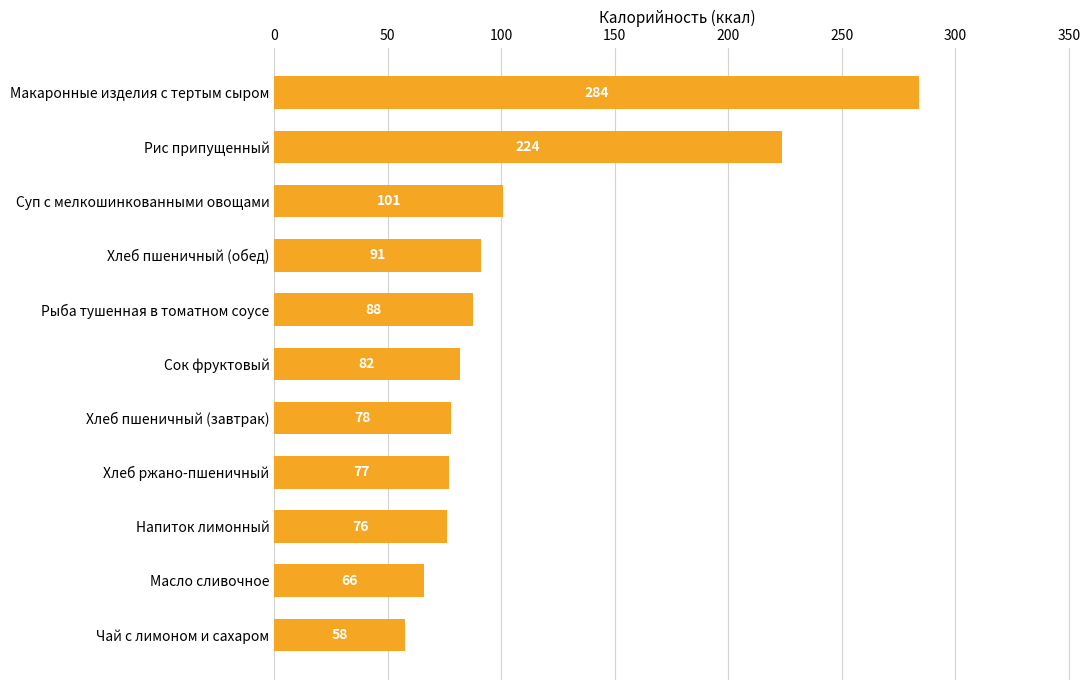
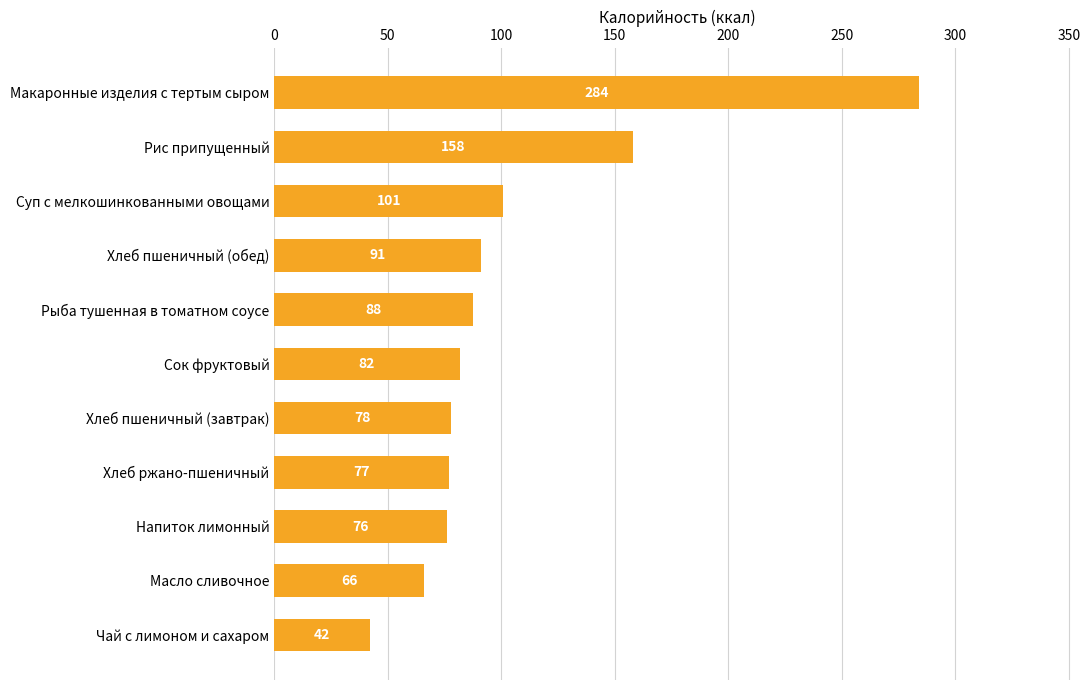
Рис припущенный: 224 -> 158
Чай с лимоном и сахаром: 58 -> 42
